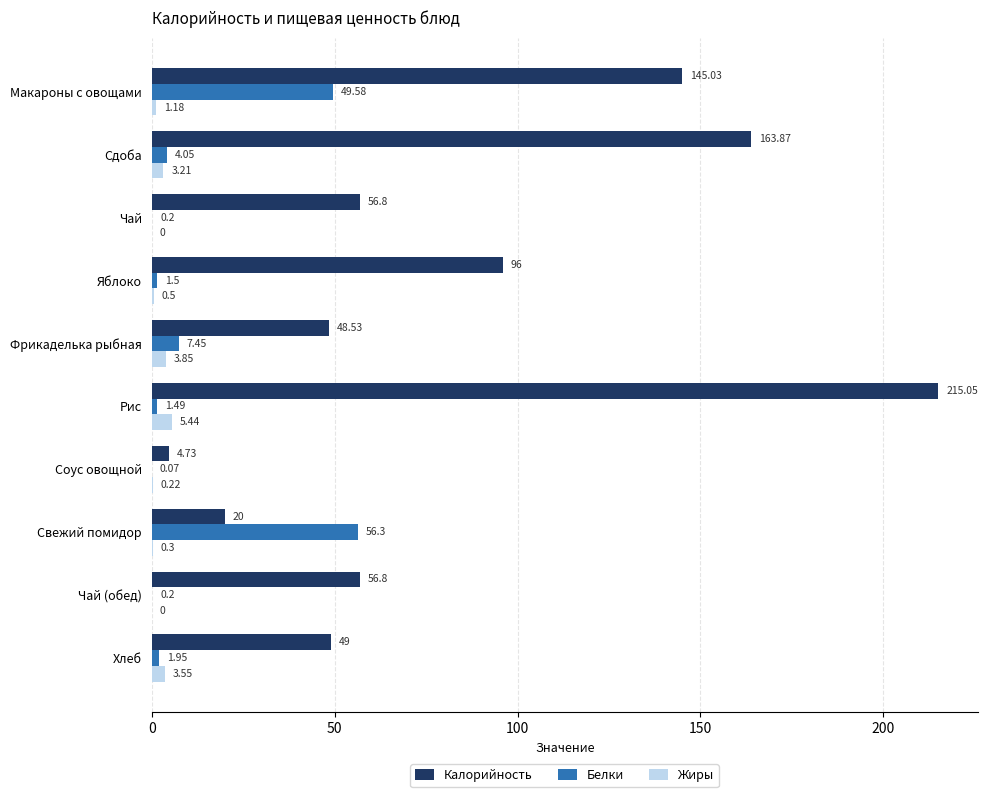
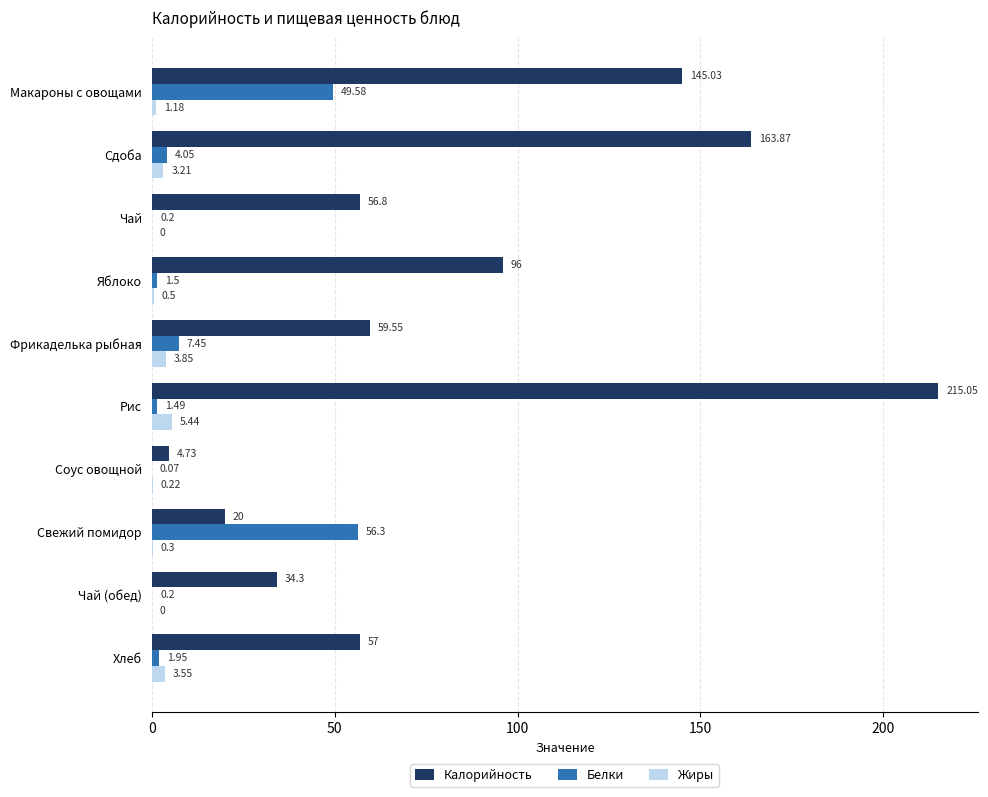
Калорийность, Фрикаделька рыбная: 48.53 -> 59.55
Калорийность, Чай (обед): 56.8 -> 34.3
Калорийность, Хлеб: 49 -> 57
